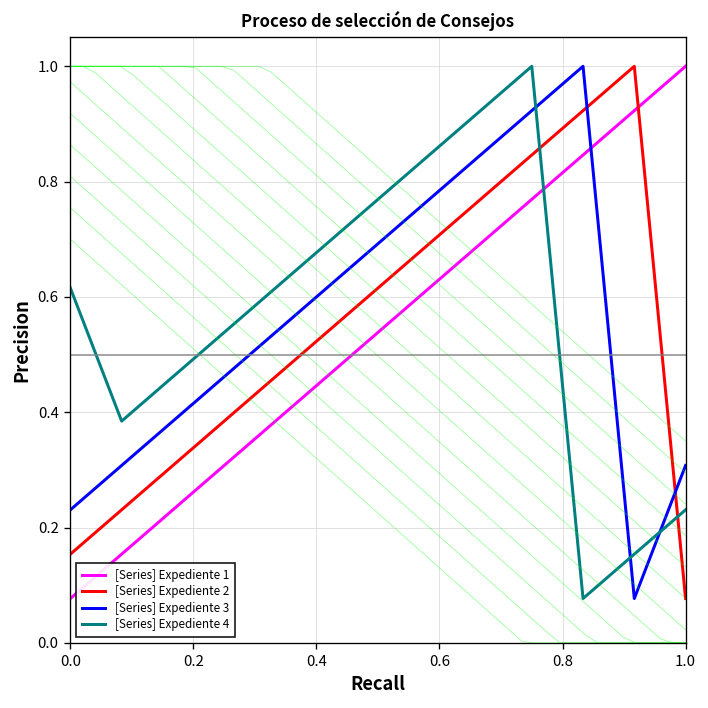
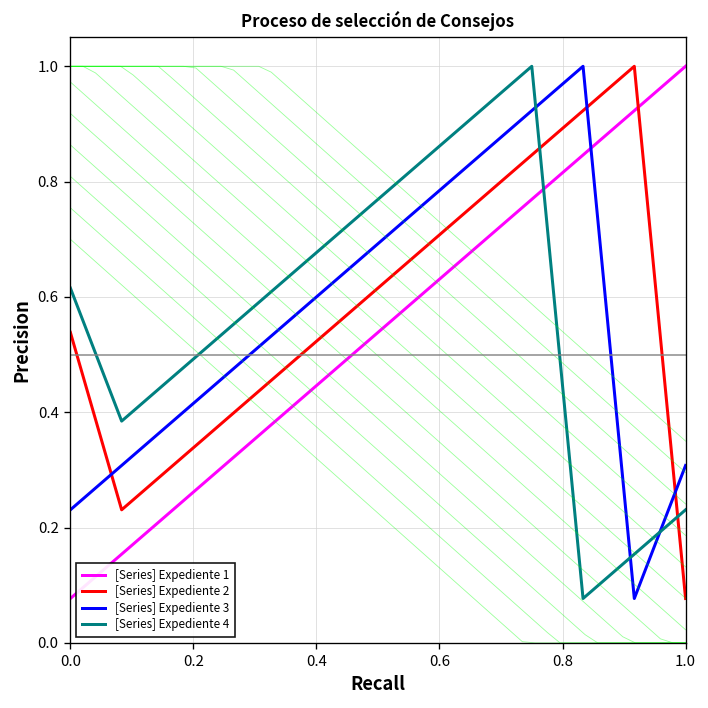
[Series] Expediente 2, 0.0: 0.15 -> 0.54
